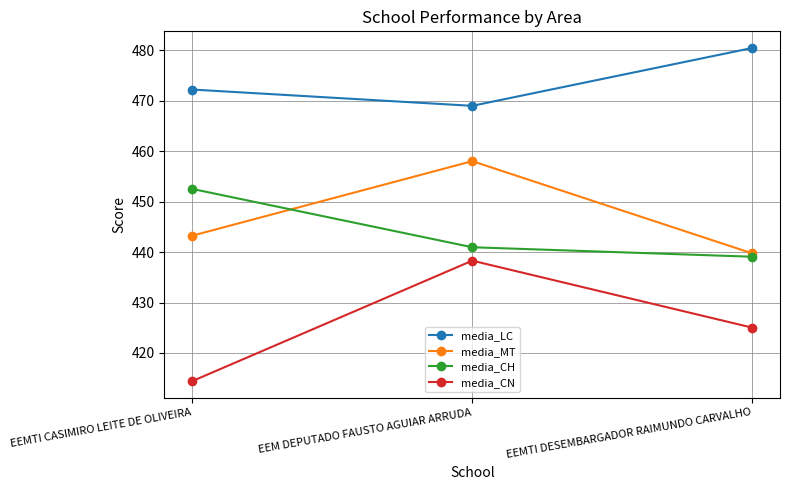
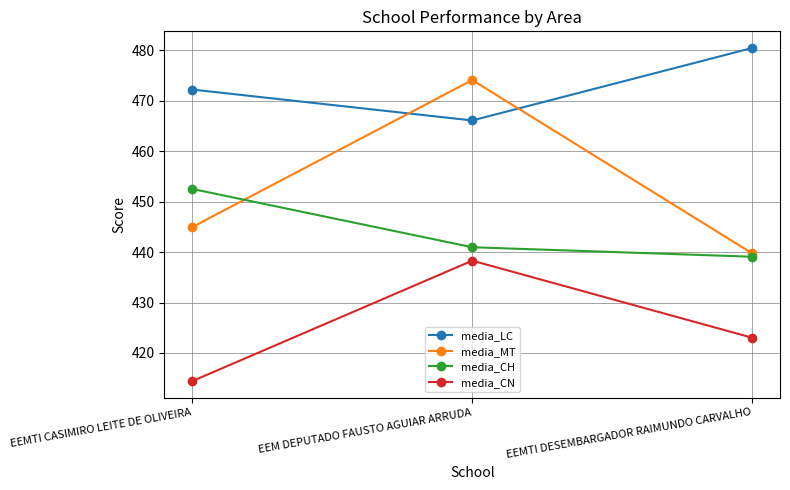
media_MT, EEMTI CASIMIRO LEITE DE OLIVEIRA: 443 -> 445
media_LC, EEM DEPUTADO FAUSTO AGUIAR ARRUDA: 469 -> 466
media_MT, EEM DEPUTADO FAUSTO AGUIAR ARRUDA: 458 -> 474
media_CN, EEMTI DESEMBARGADOR RAIMUNDO CARVALHO: 425 -> 423
